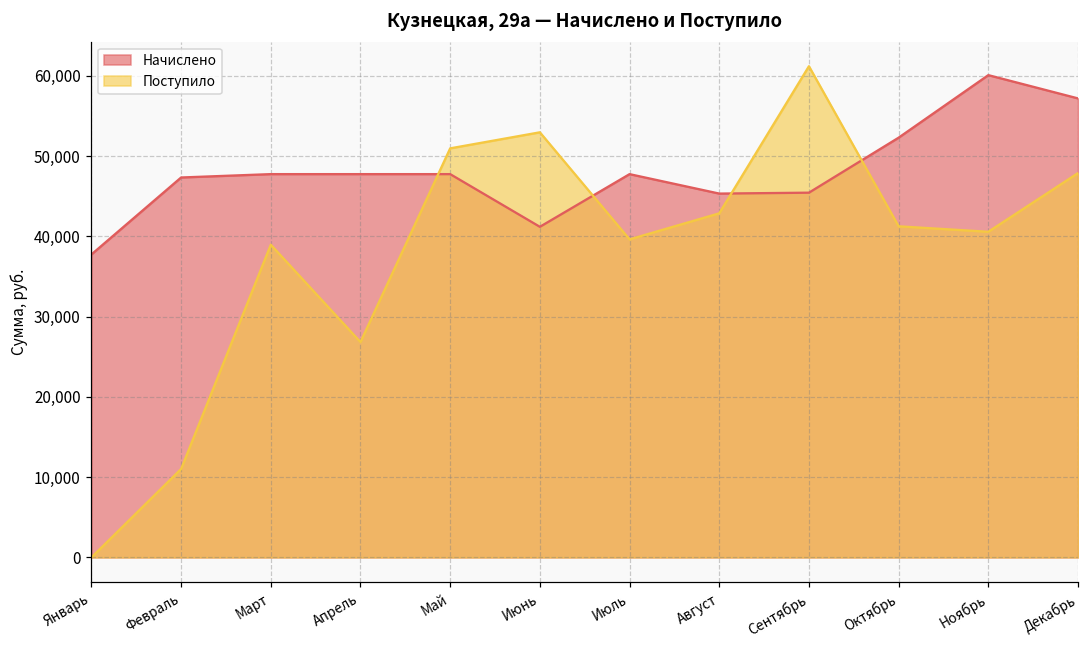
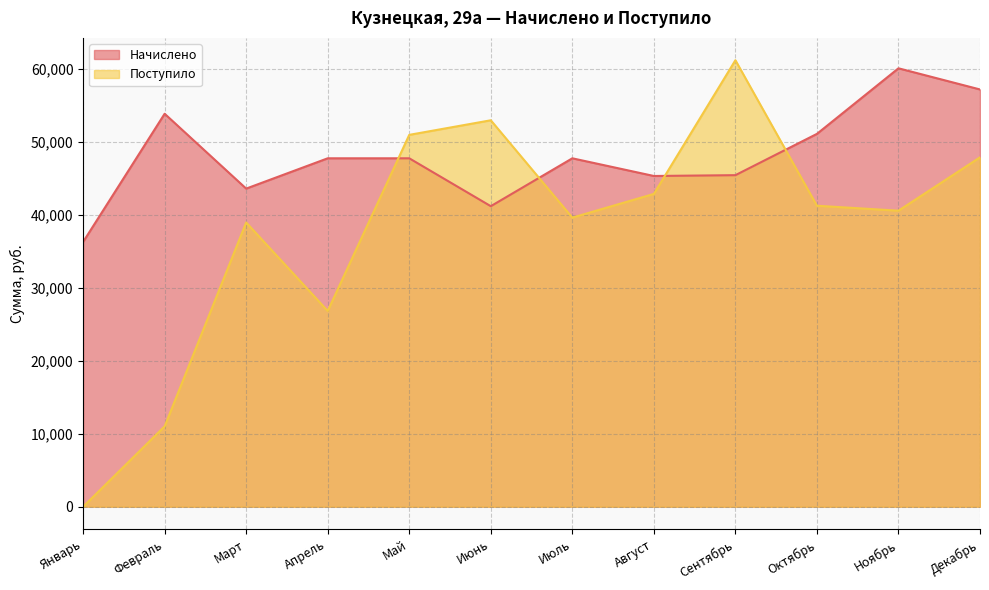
Начислено, Январь: 38,000 -> 36,000
Начислено, Февраль: 47,000 -> 54,000
Начислено, Март: 48,000 -> 44,000
Начислено, Октябрь: 52,000 -> 51,000
